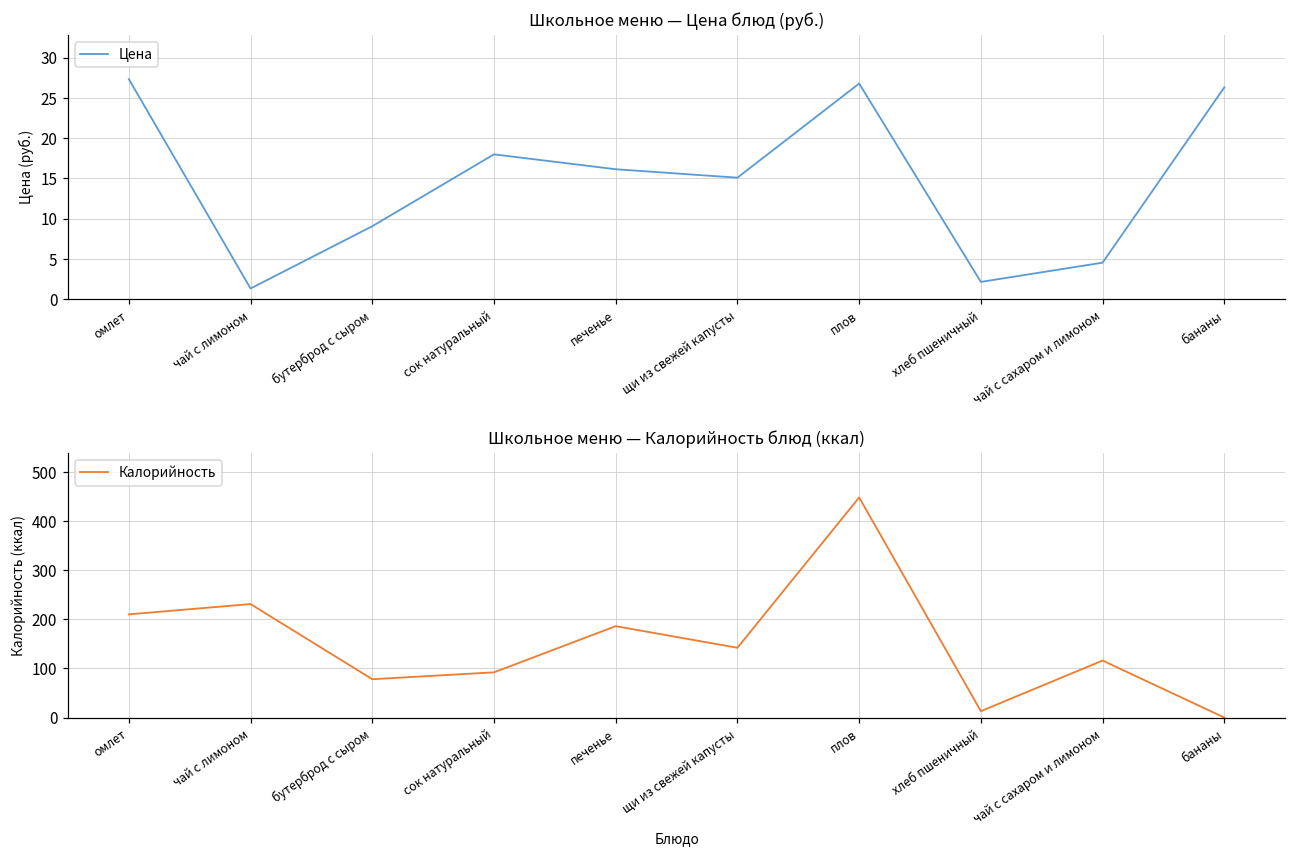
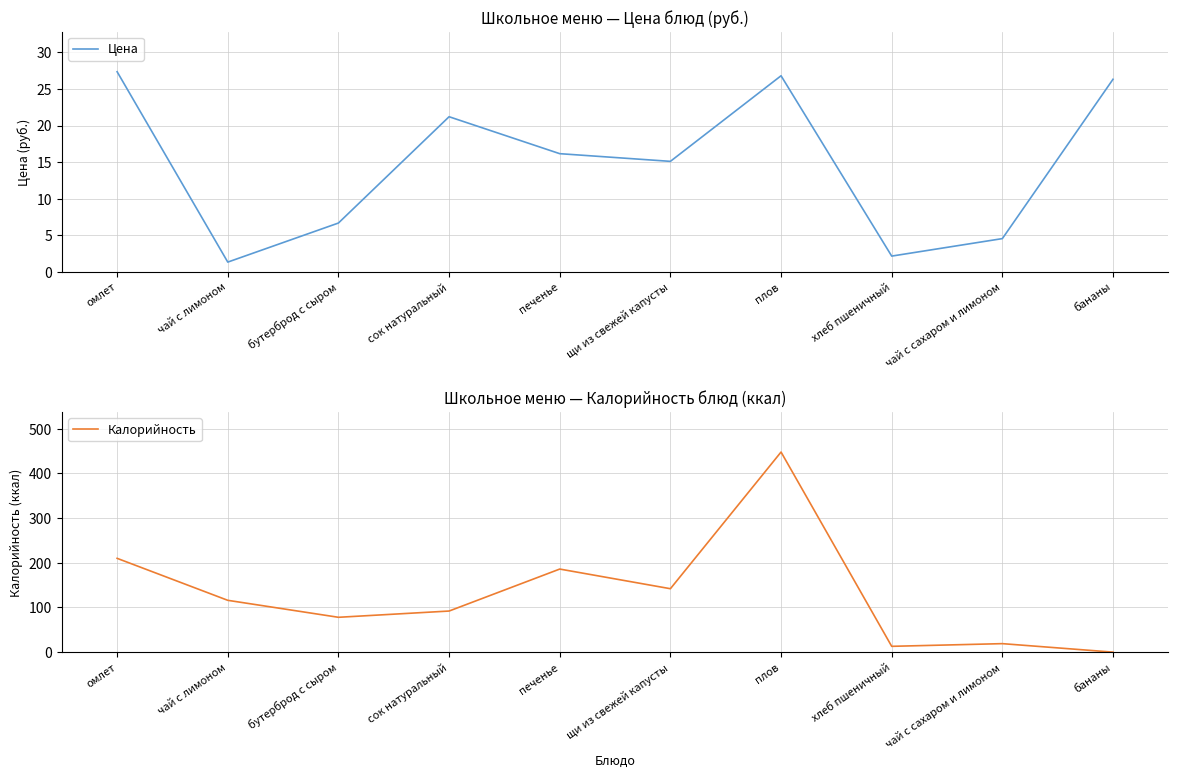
Школьное меню — Цена блюд (руб.), бутерброд с сыром: 9 -> 7
Школьное меню — Цена блюд (руб.), сок натуральный: 18 -> 21
Школьное меню — Калорийность блюд (ккал), чай с лимоном: 230 -> 120
Школьное меню — Калорийность блюд (ккал), чай с сахаром и лимоном: 120 -> 20
